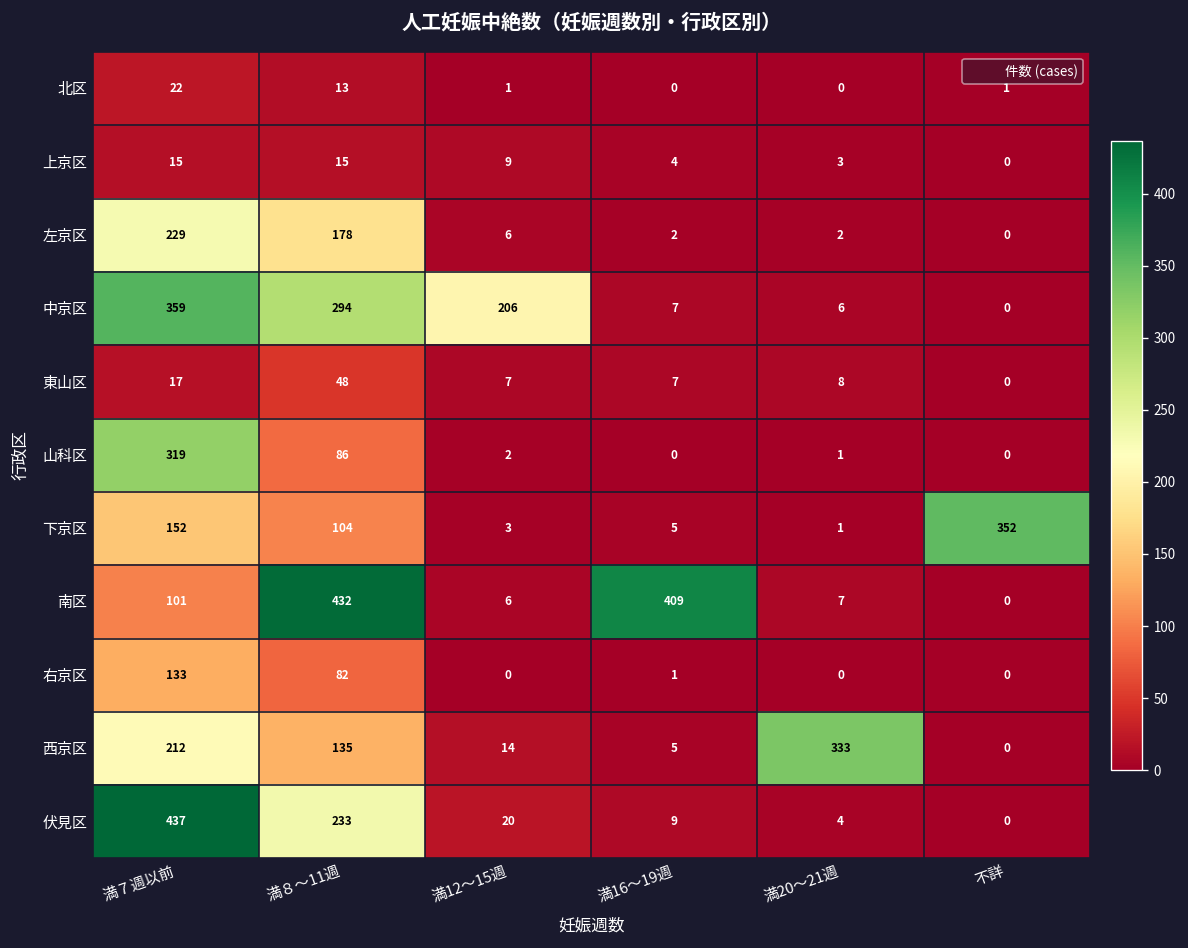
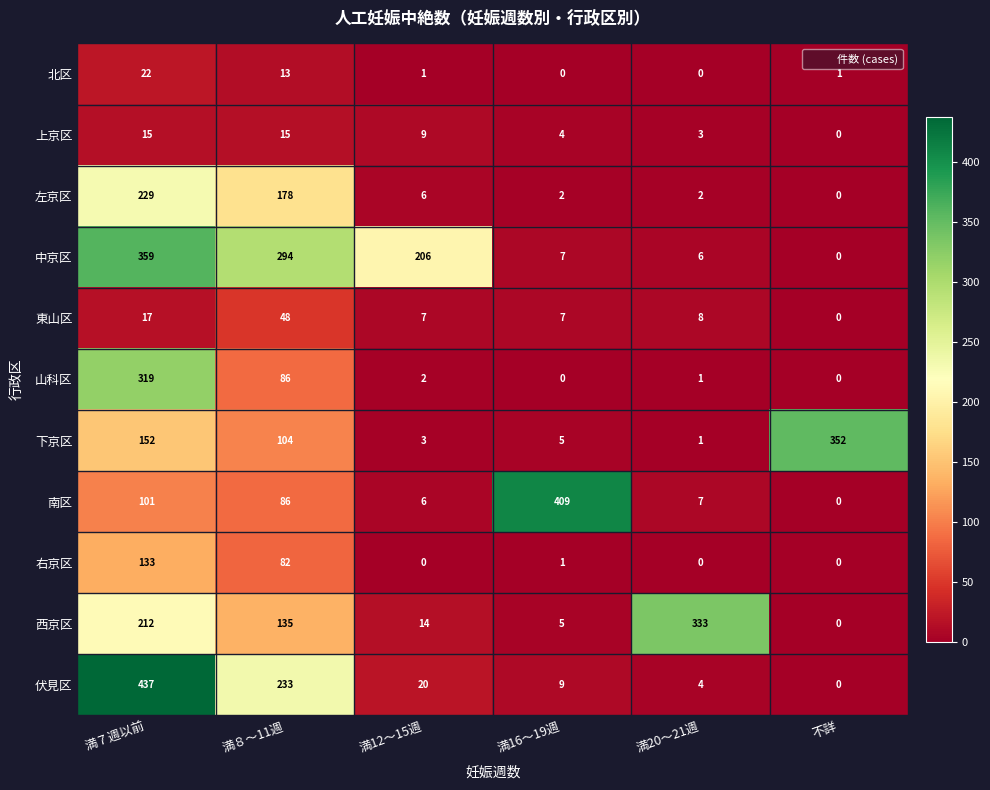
南区, 満８～11週: 432 -> 86
